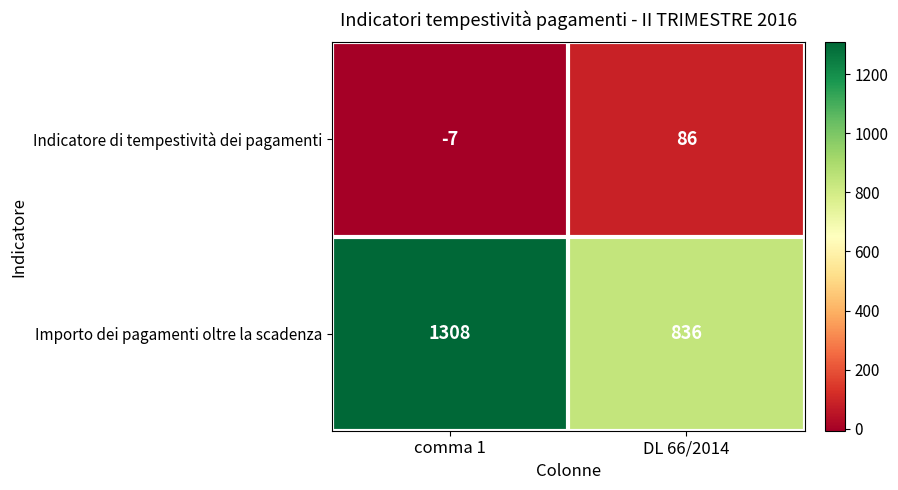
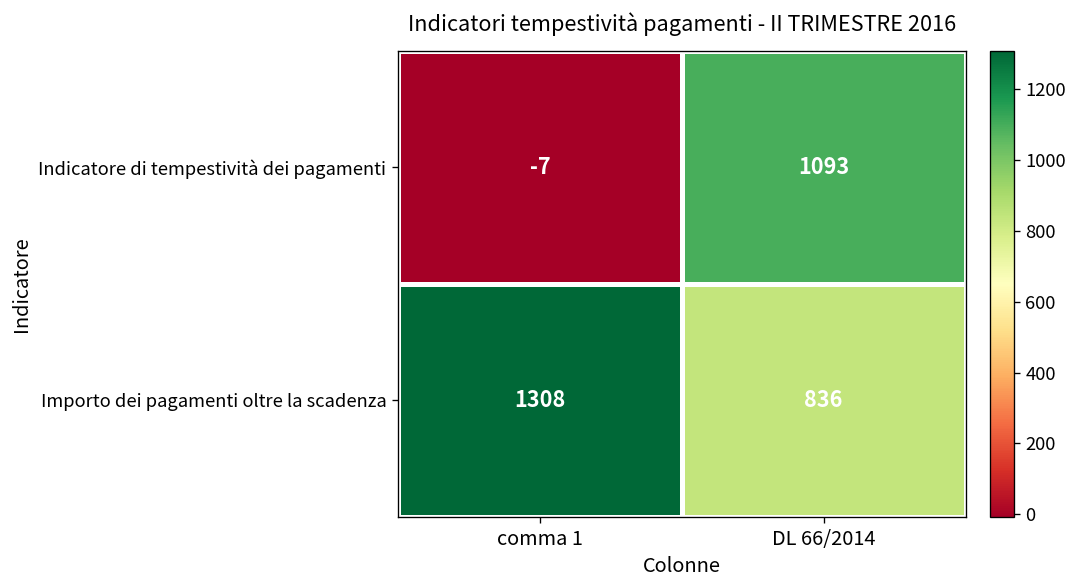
Indicatore di tempestività dei pagamenti, DL 66/2014: 86 -> 1093
